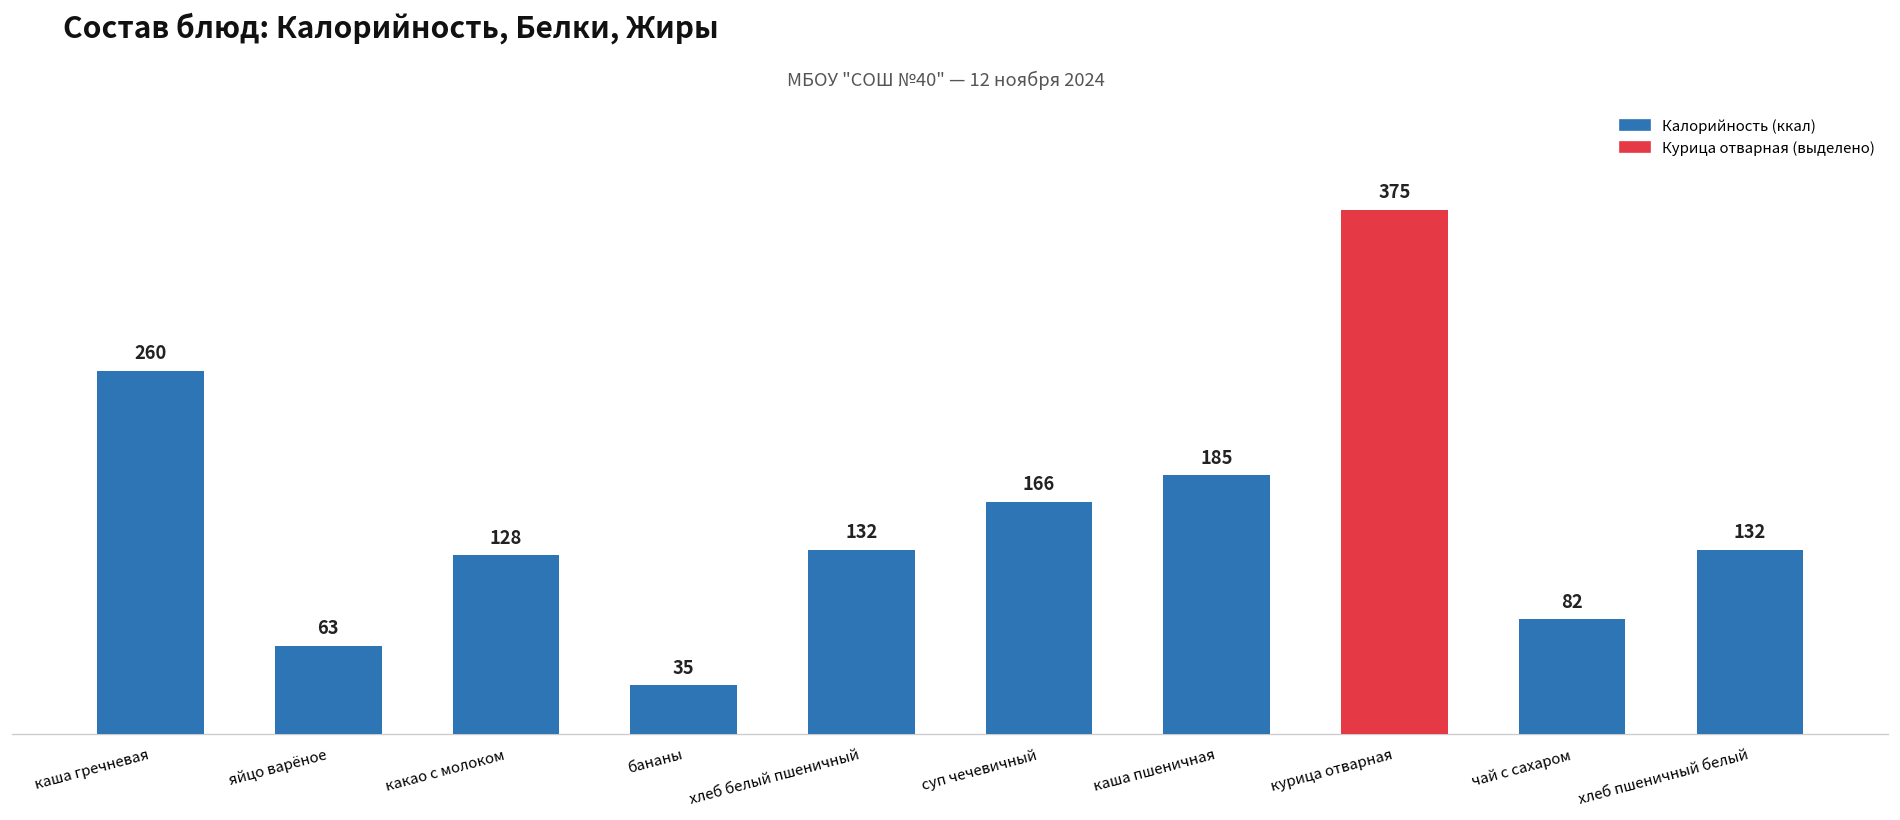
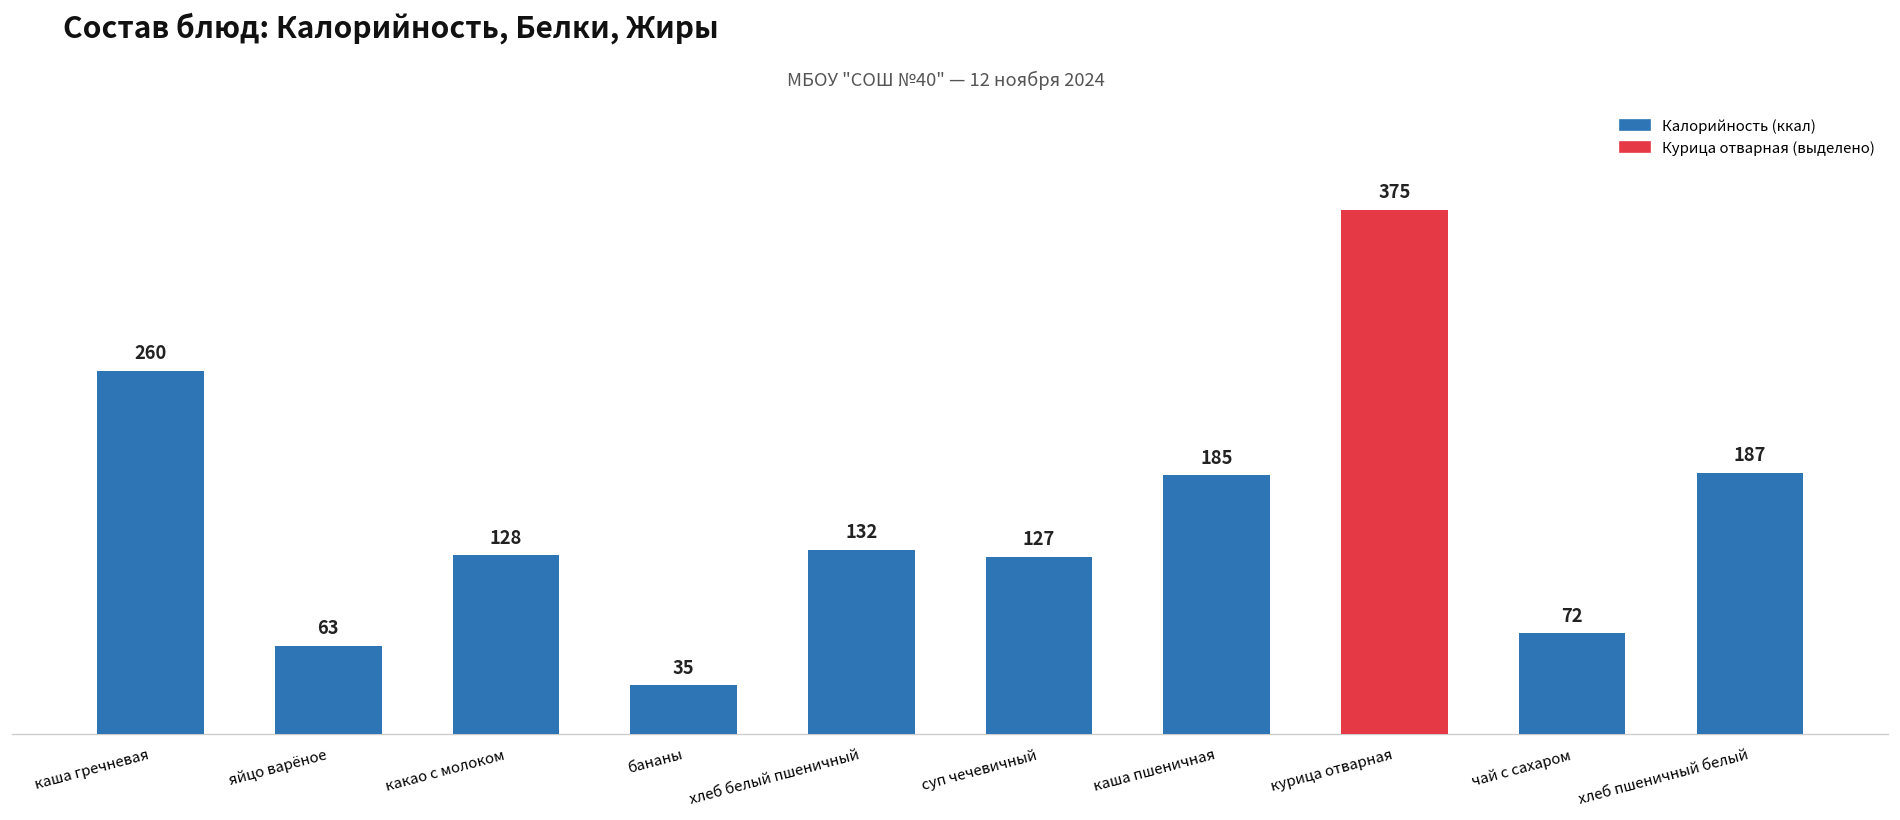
суп чечевичный: 166 -> 127
чай с сахаром: 82 -> 72
хлеб пшеничный белый: 132 -> 187
